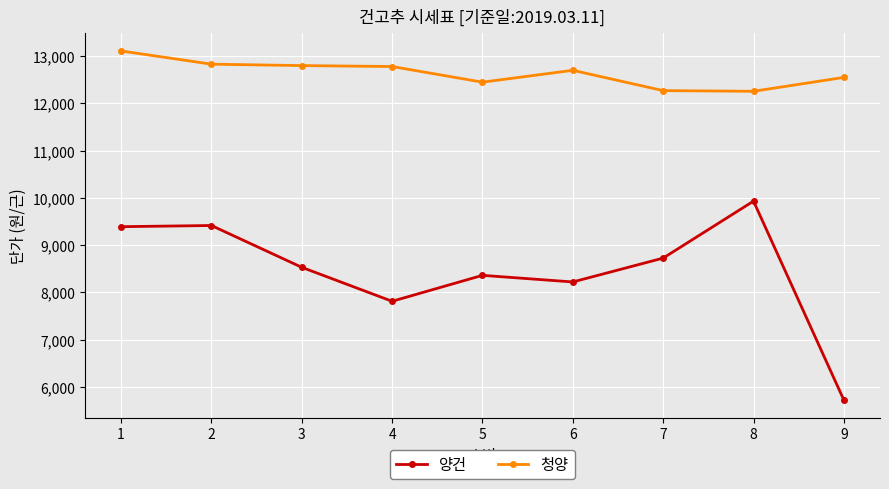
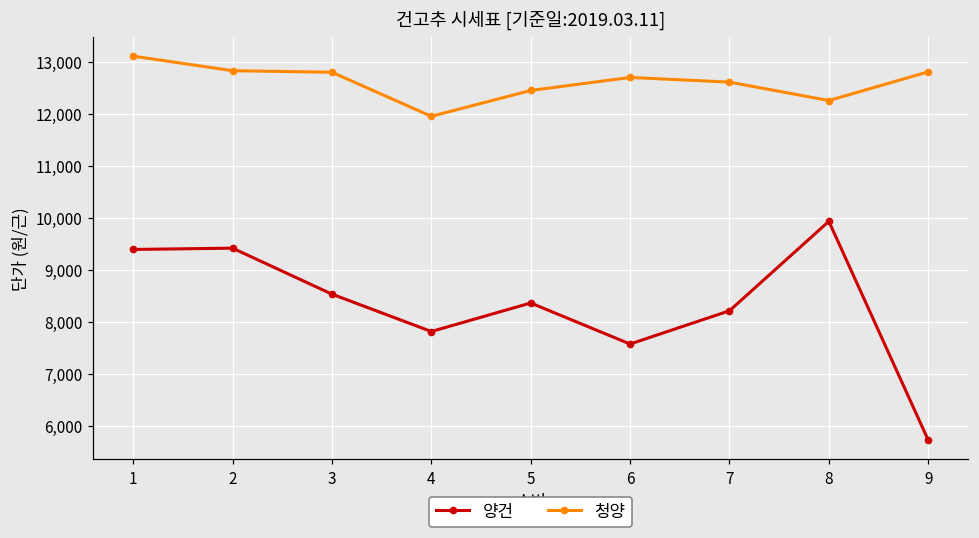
청양, 4: 12,800 -> 12,000
양건, 6: 8,200 -> 7,600
양건, 7: 8,700 -> 8,200
청양, 7: 12,300 -> 12,600
청양, 9: 12,600 -> 12,800
